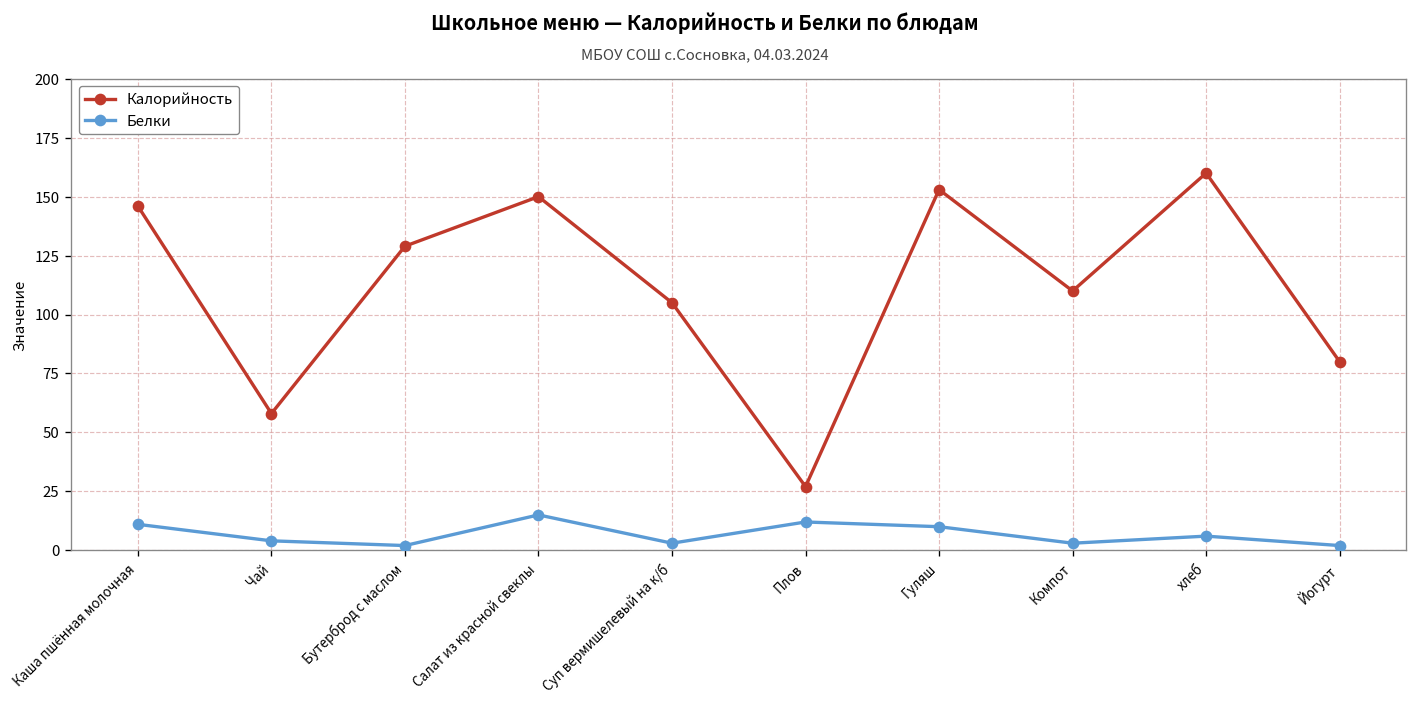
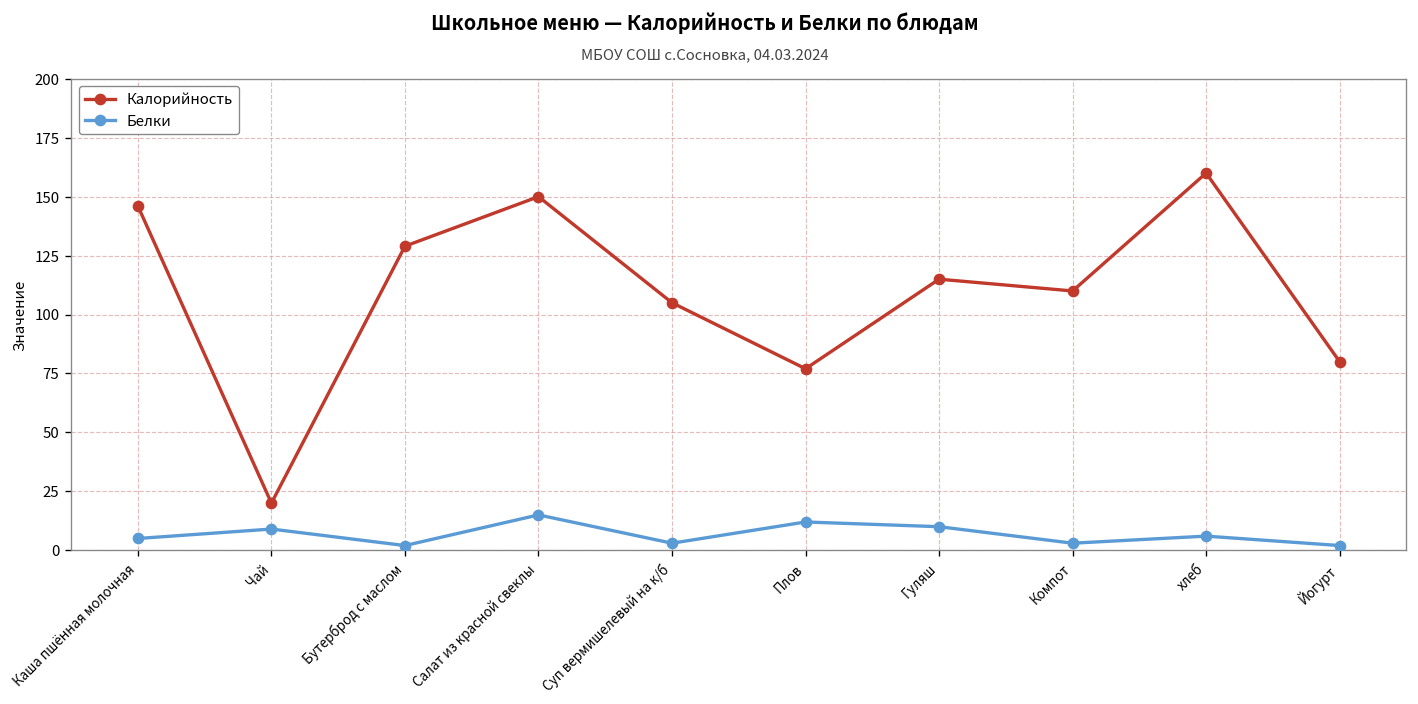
Белки, Каша пшённая молочная: 11 -> 5
Калорийность, Чай: 58 -> 20
Белки, Чай: 4 -> 9
Калорийность, Плов: 27 -> 77
Калорийность, Гуляш: 153 -> 115
